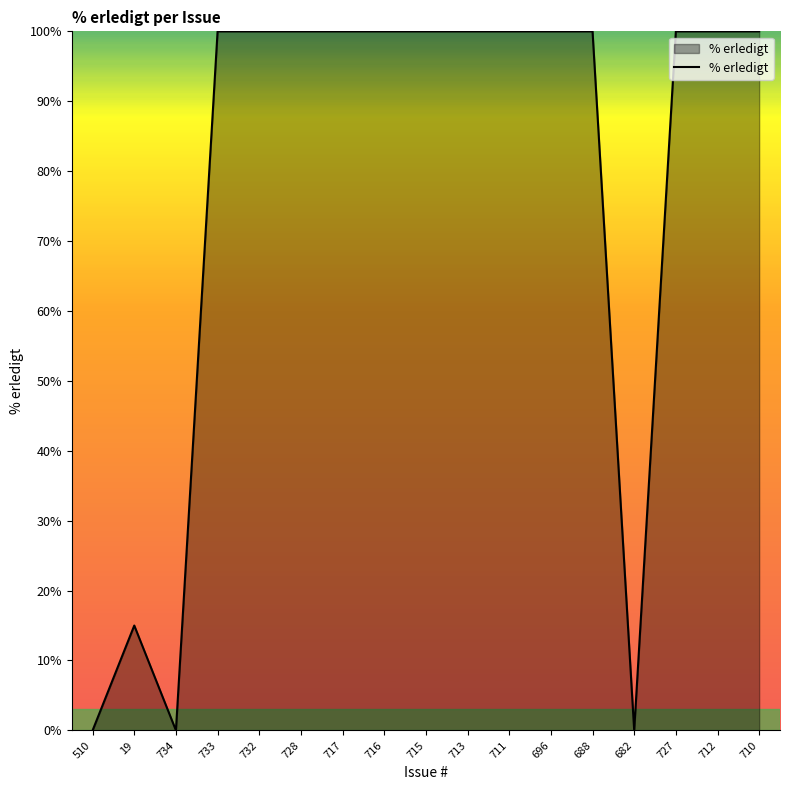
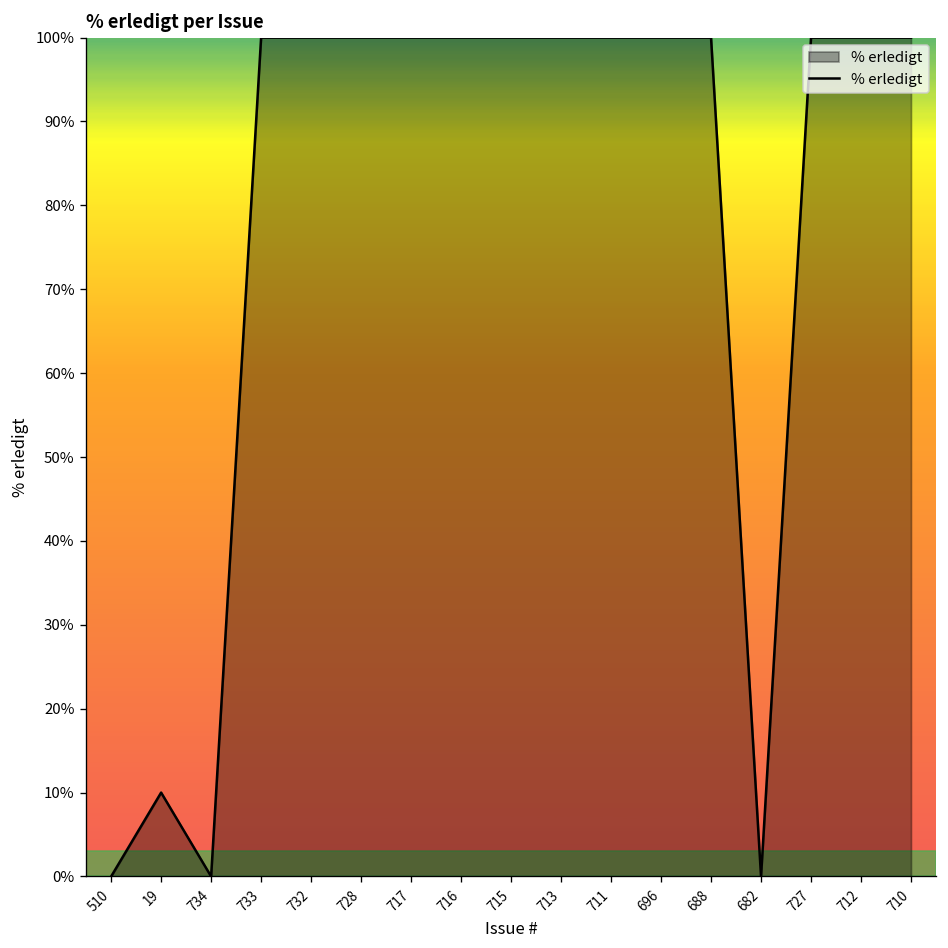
19: 15% -> 10%
